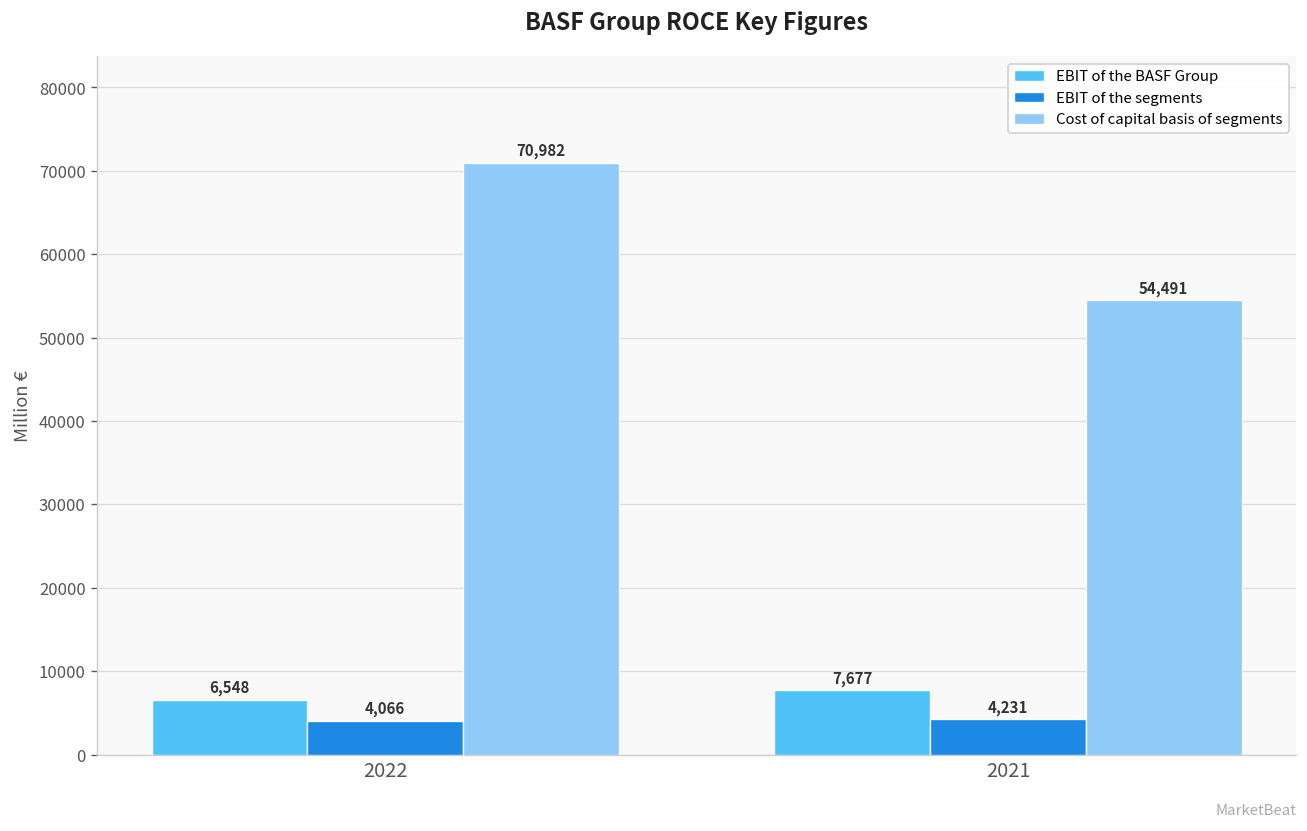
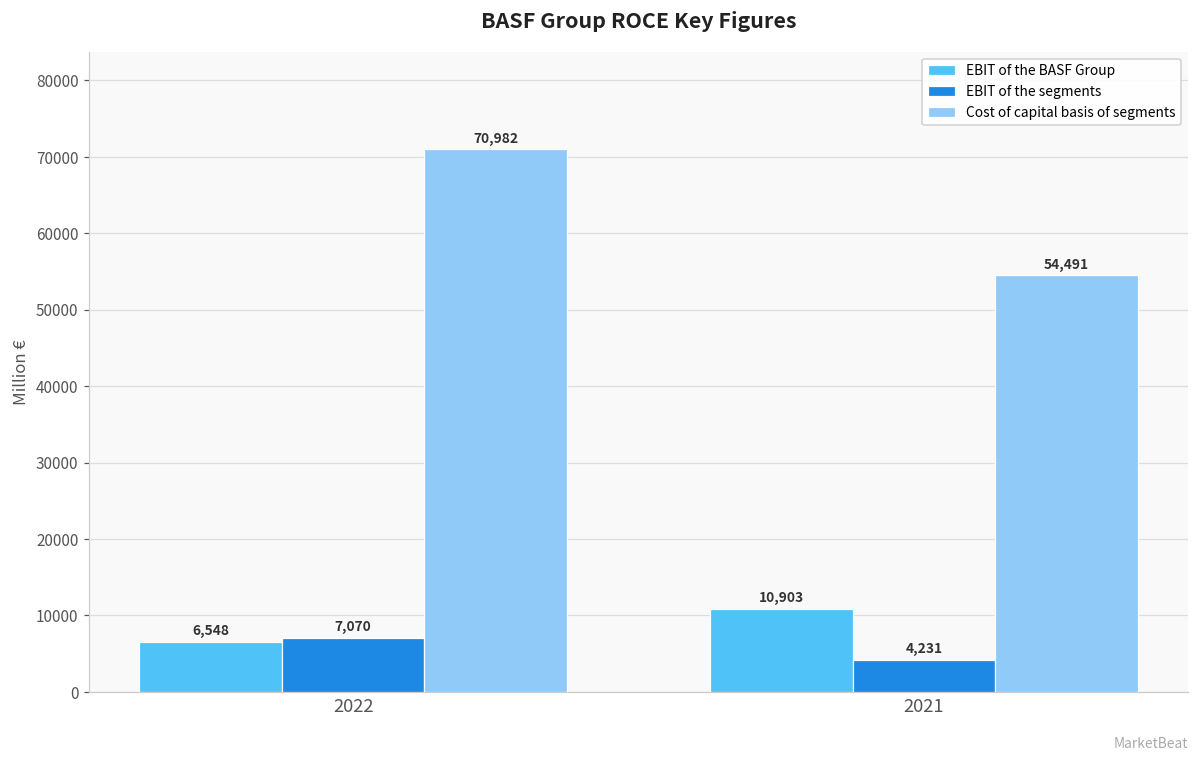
EBIT of the segments, 2022: 4,066 -> 7,070
EBIT of the BASF Group, 2021: 7,677 -> 10,903
